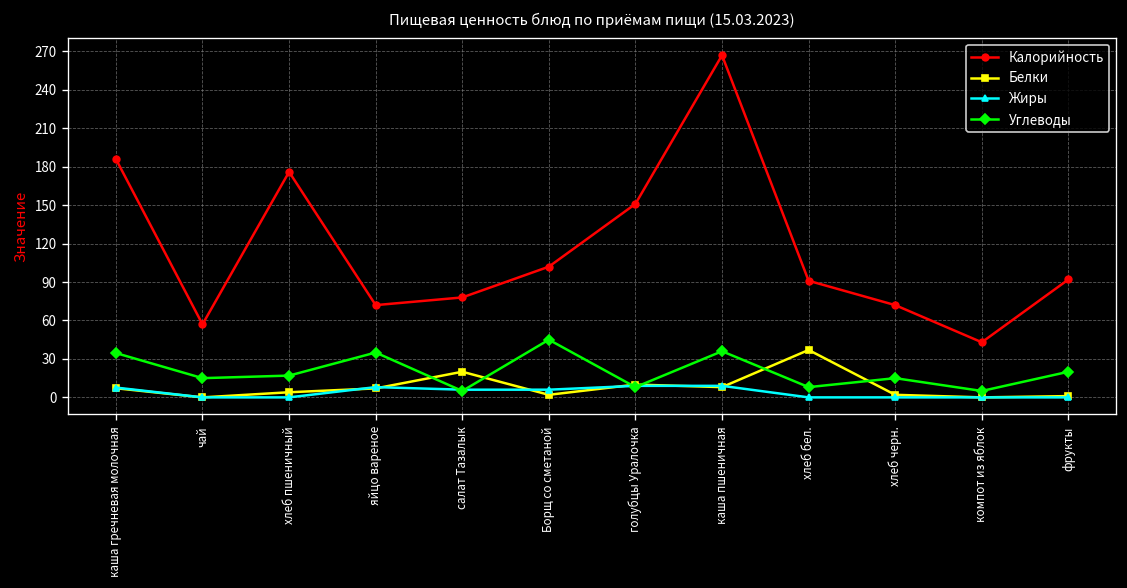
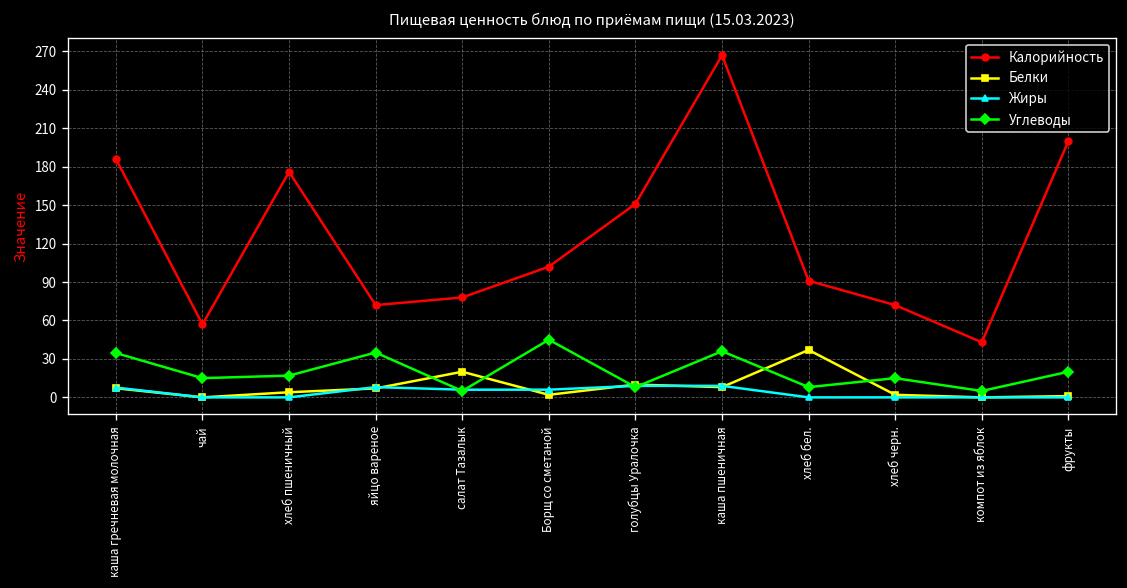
Калорийность, фрукты: 92 -> 200
